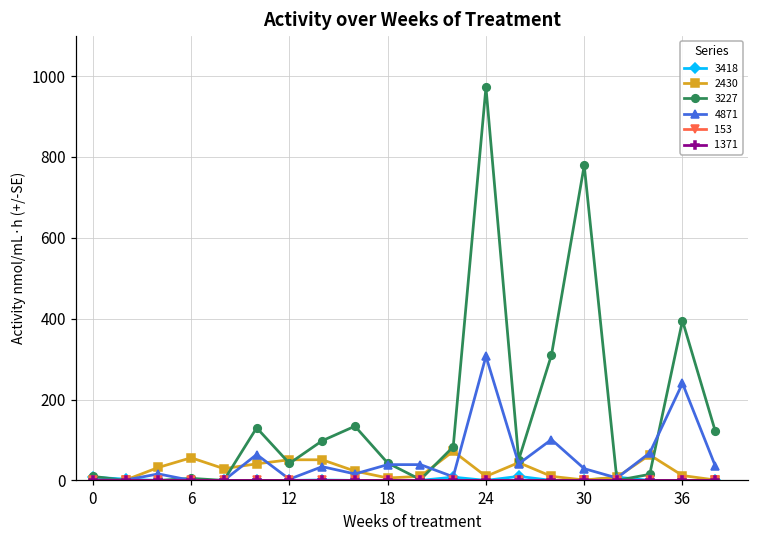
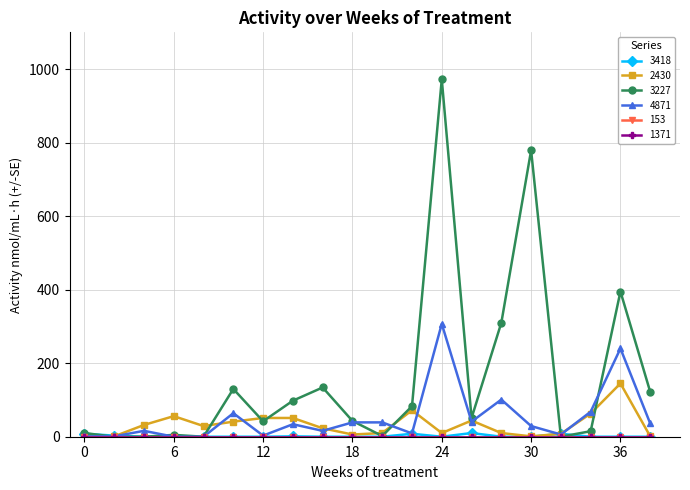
2430, 36: 10 -> 150
